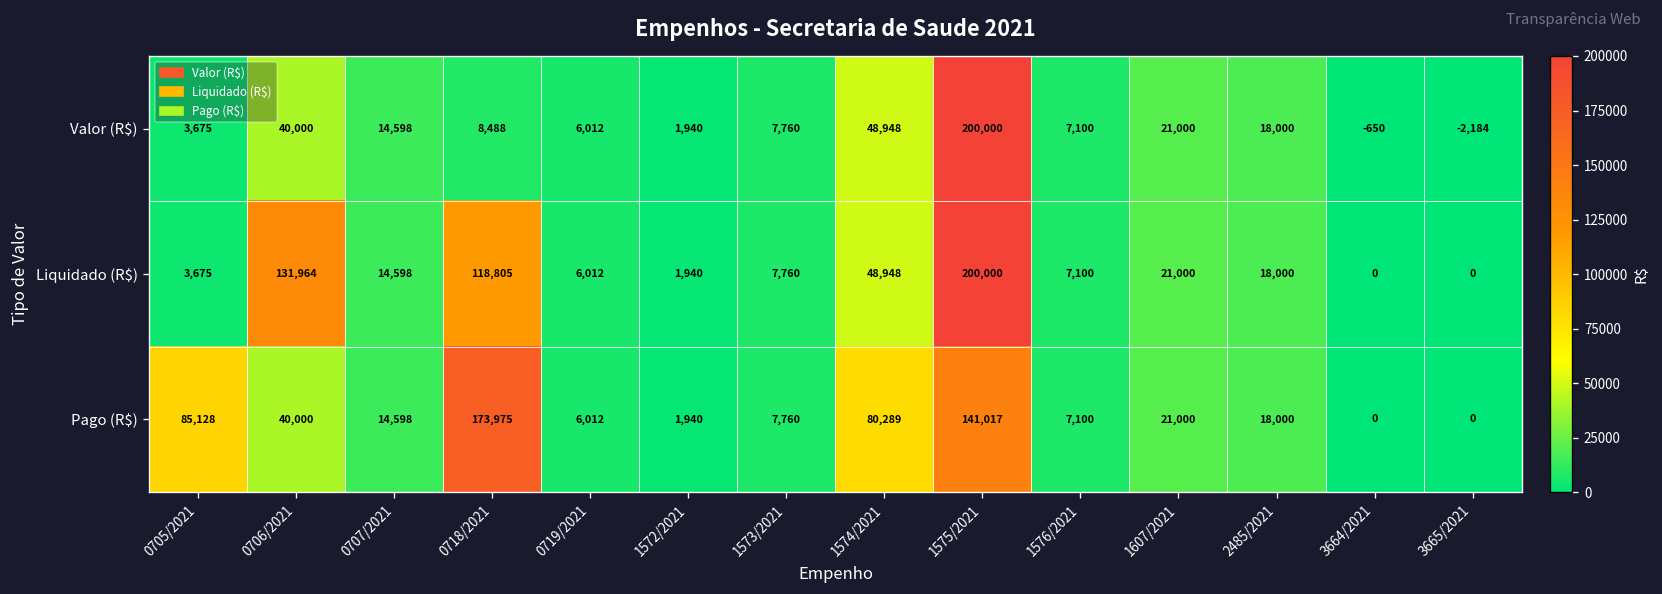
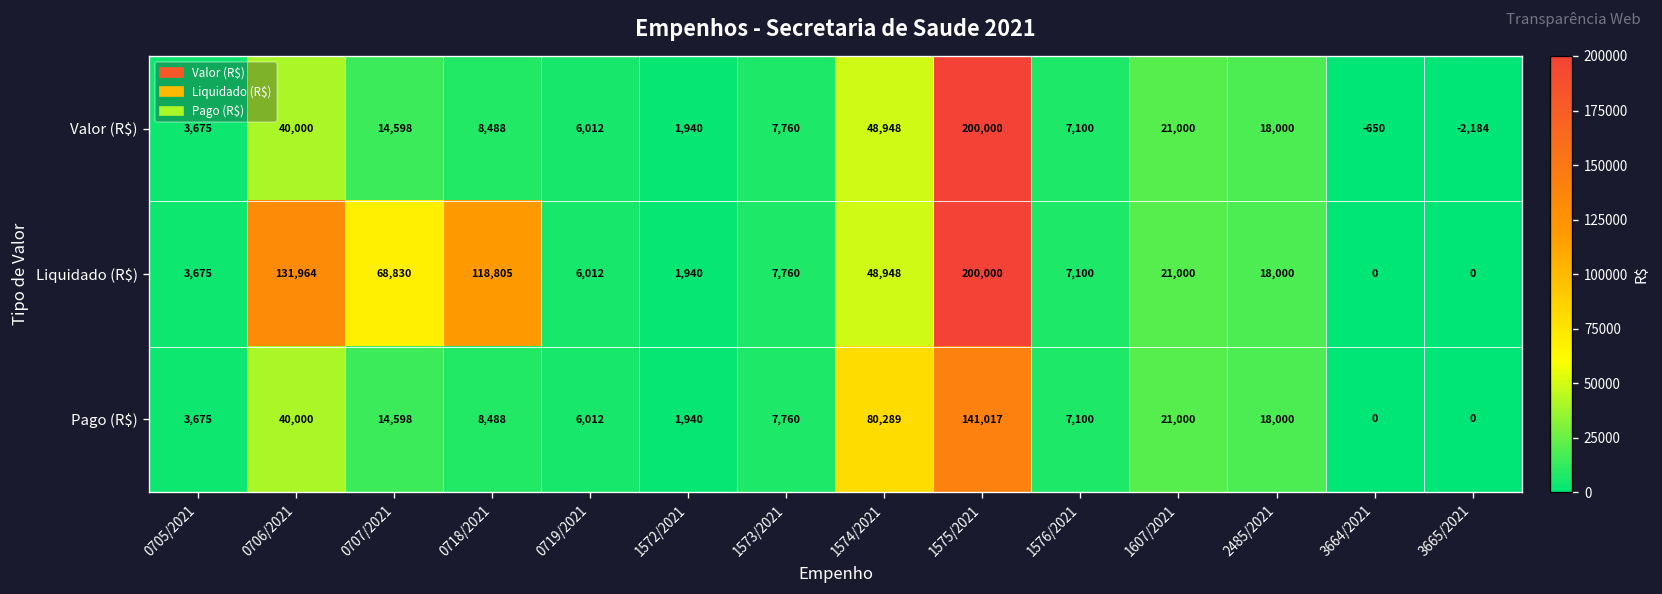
Liquidado (R$), 0707/2021: 14,598 -> 68,830
Pago (R$), 0705/2021: 85,128 -> 3,675
Pago (R$), 0718/2021: 173,975 -> 8,488
